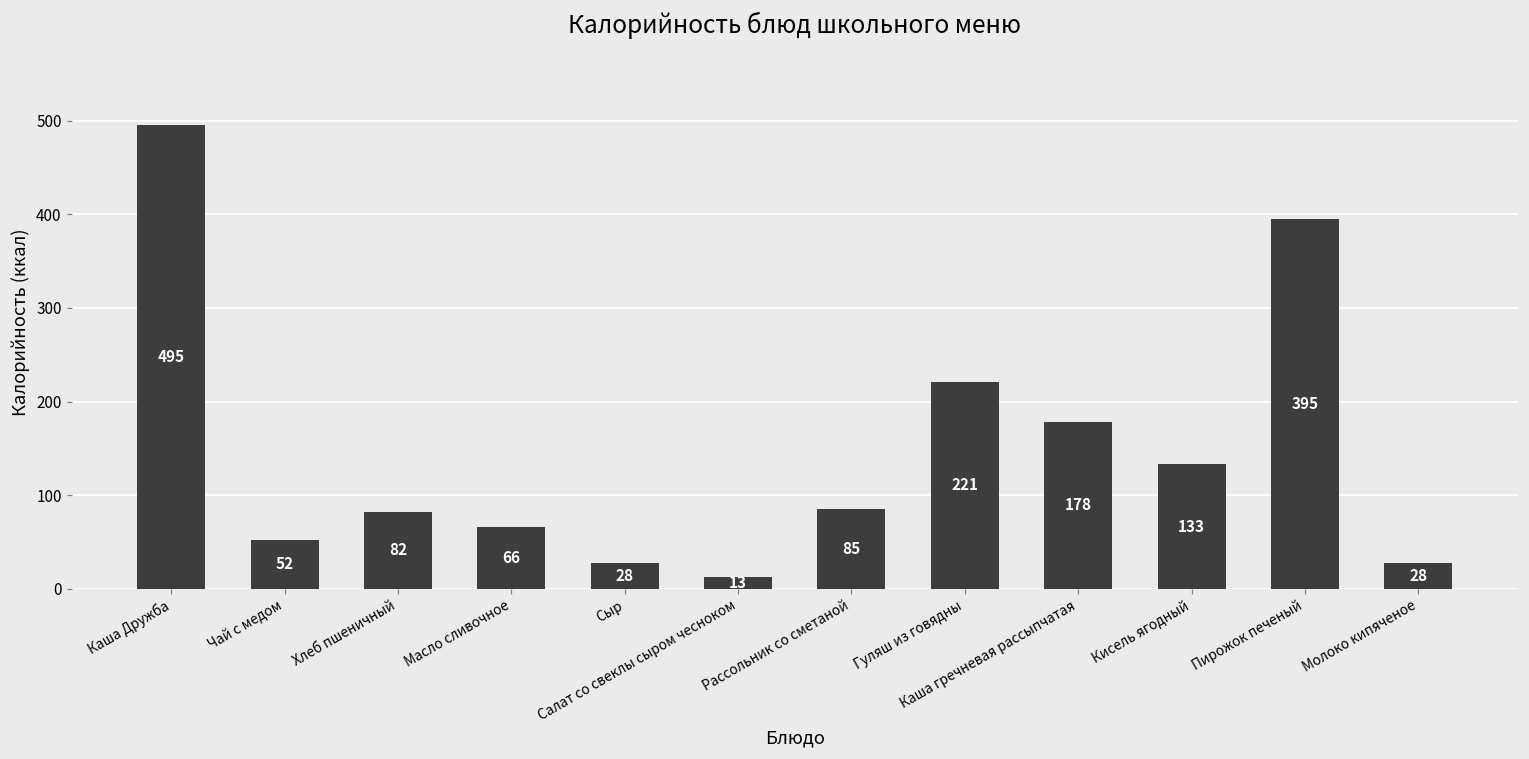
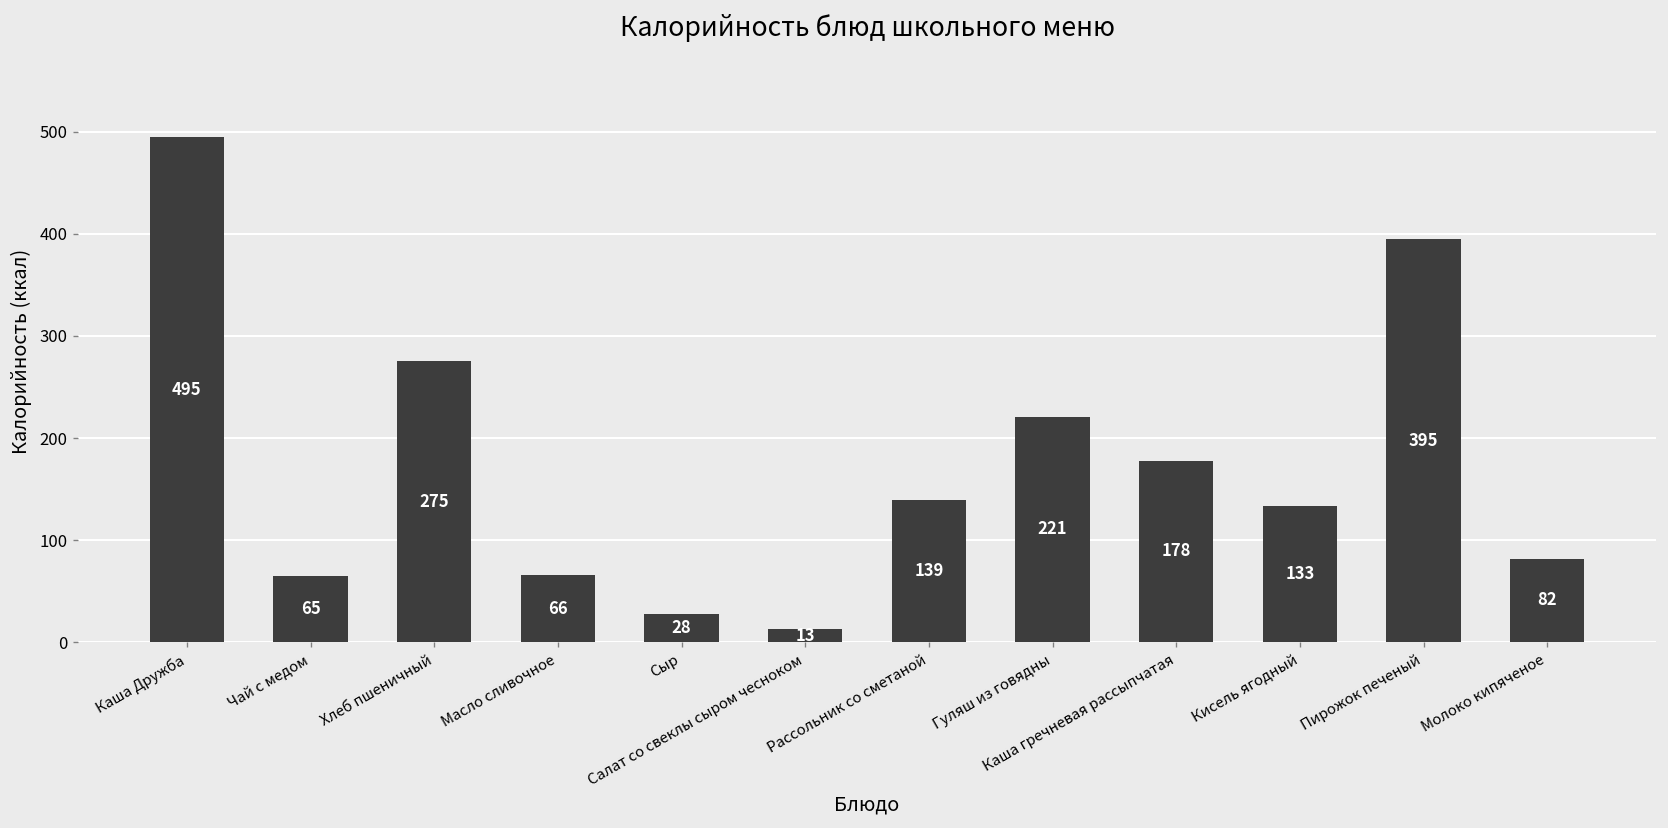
Чай с медом: 52 -> 65
Хлеб пшеничный: 82 -> 275
Рассольник со сметаной: 85 -> 139
Молоко кипяченое: 28 -> 82
